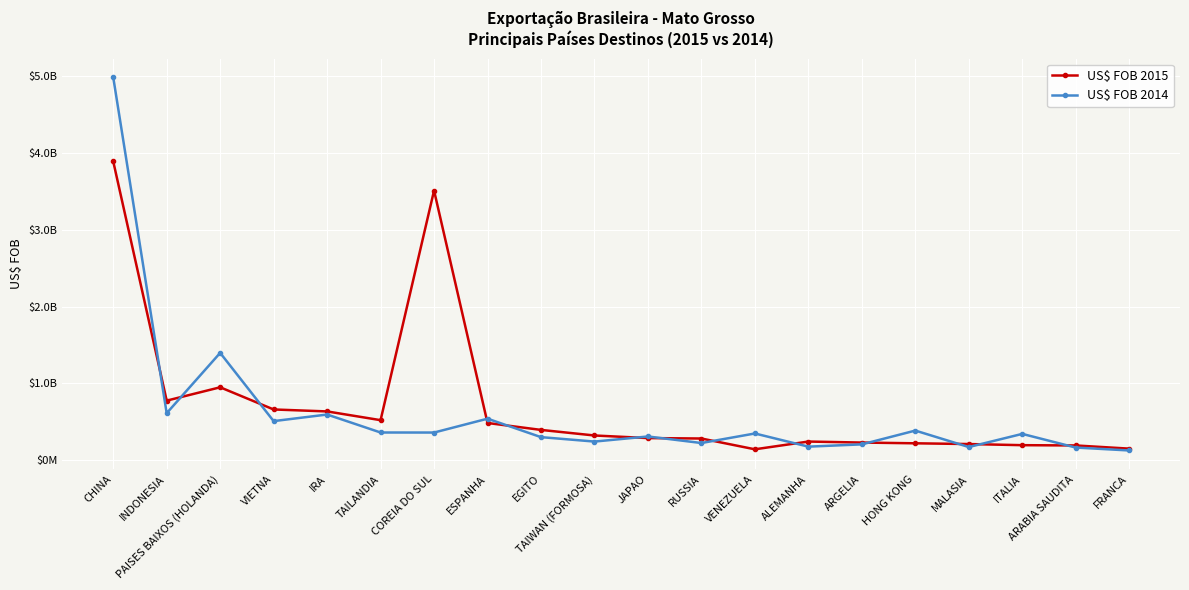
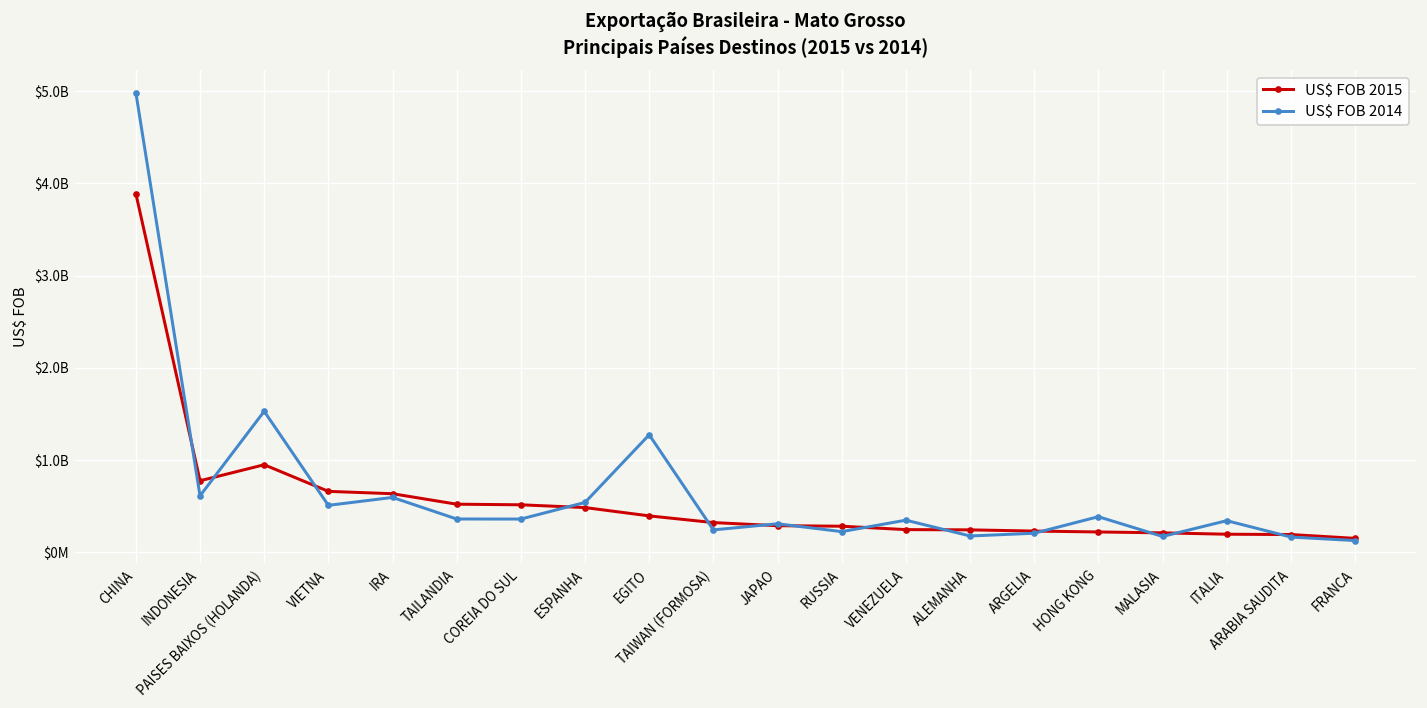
US$ FOB 2014, PAISES BAIXOS (HOLANDA): $1400000000 -> $1500000000
US$ FOB 2015, COREIA DO SUL: $3500000000 -> $500000000
US$ FOB 2014, EGITO: $300000000 -> $1300000000
US$ FOB 2015, VENEZUELA: $100000000 -> $200000000
